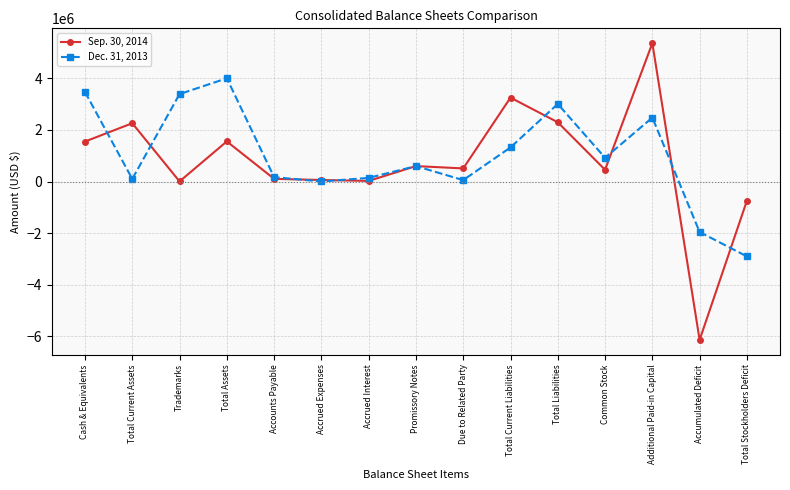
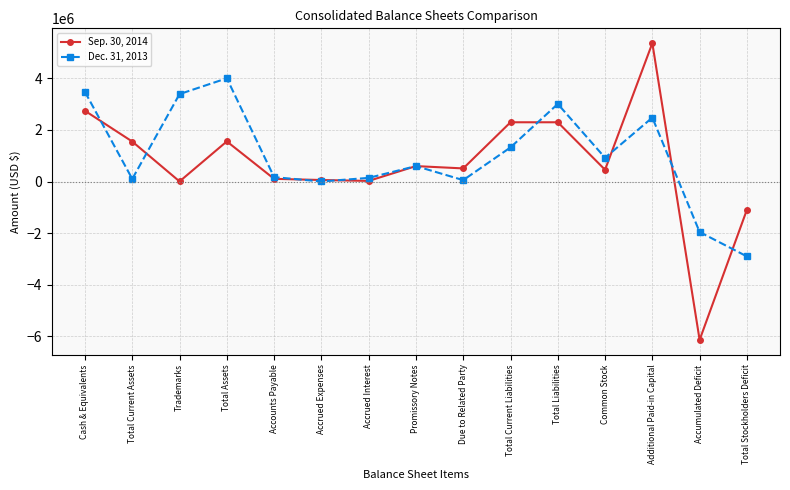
Sep. 30, 2014, Cash & Equivalents: 1600000 -> 2700000
Sep. 30, 2014, Total Current Assets: 2300000 -> 1600000
Sep. 30, 2014, Total Current Liabilities: 3300000 -> 2300000
Sep. 30, 2014, Total Stockholders Deficit: -700000 -> -1100000
